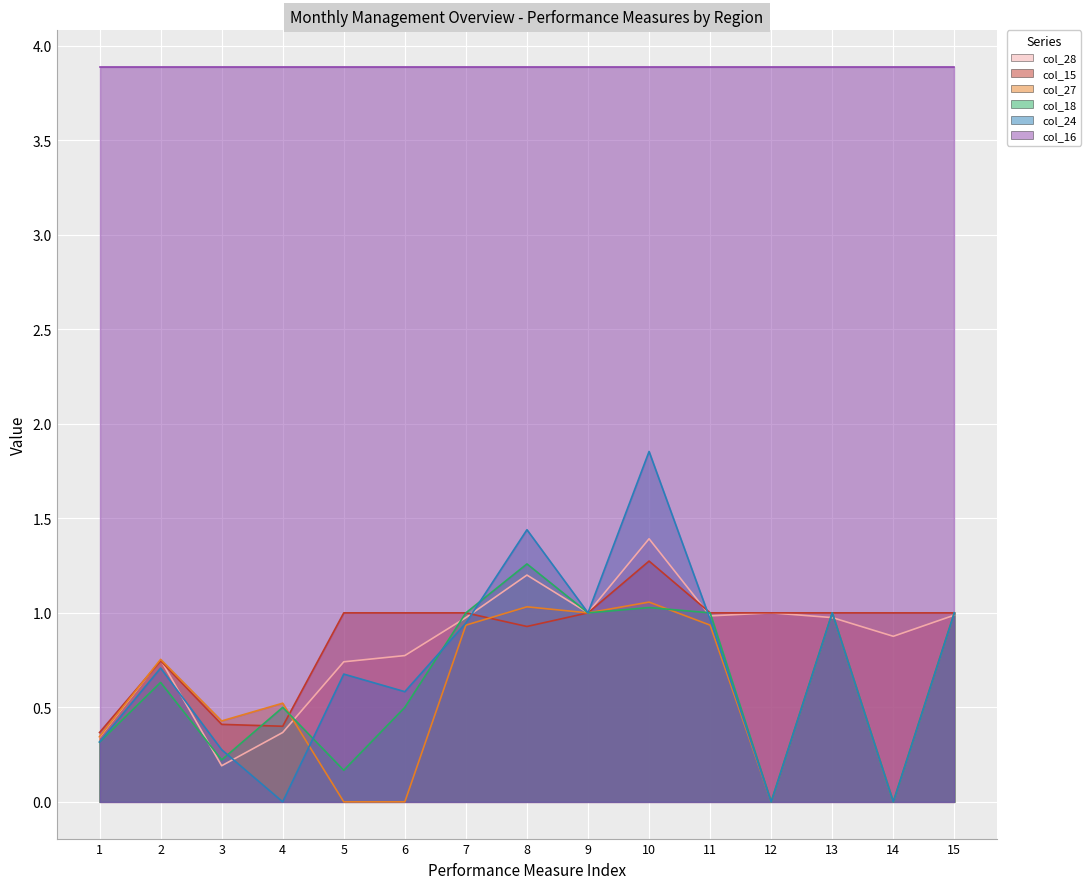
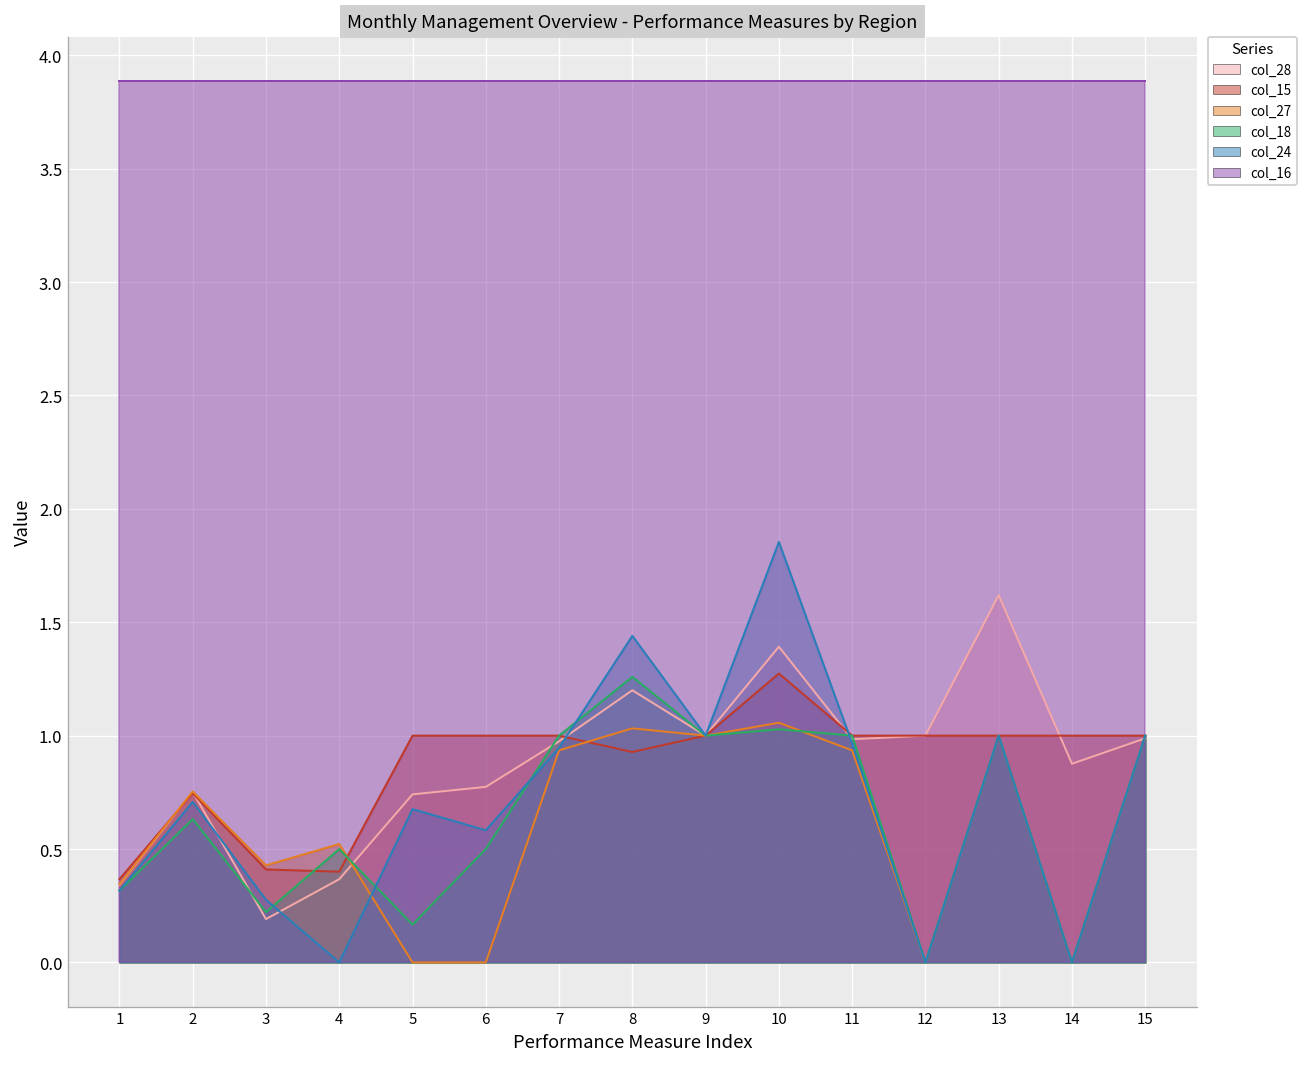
col_28, 13: 0.98 -> 1.62
